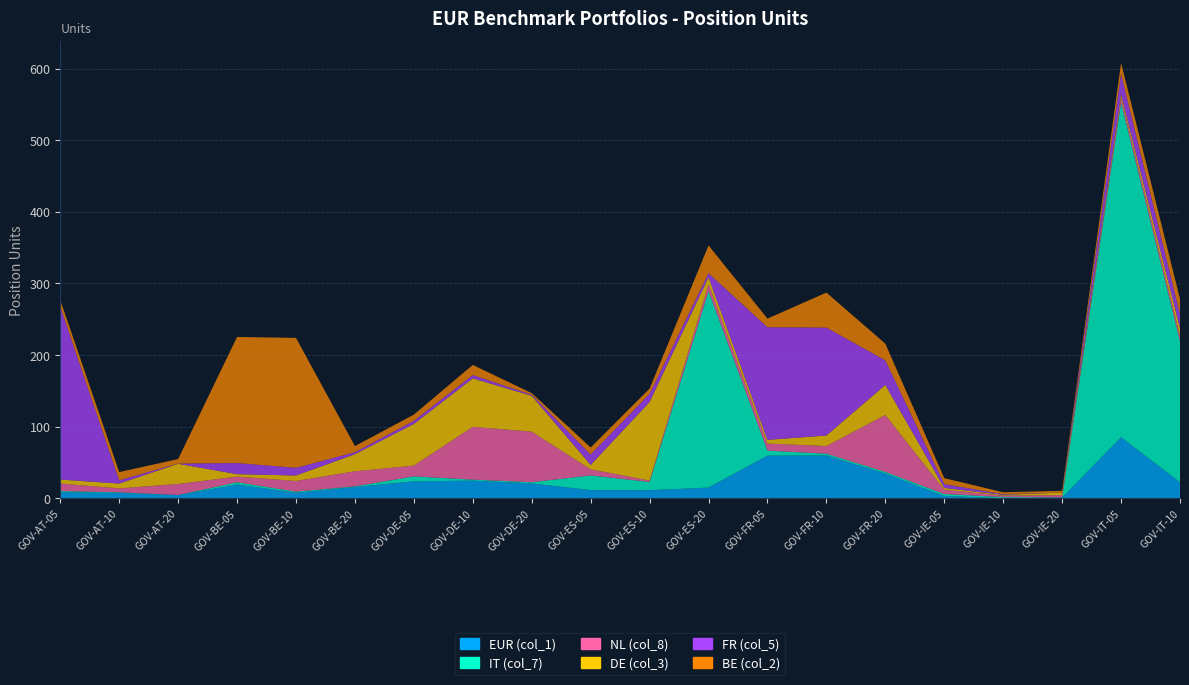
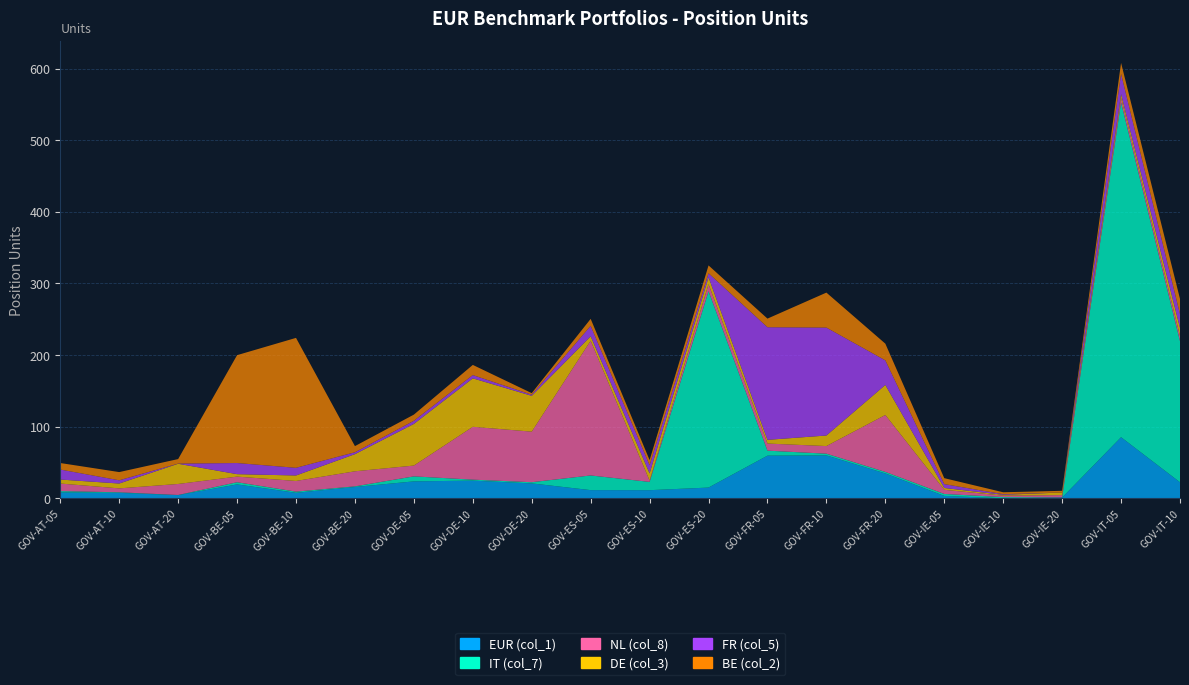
FR (col_5), GOV-AT-05: 240 -> 10
BE (col_2), GOV-BE-05: 180 -> 150
NL (col_8), GOV-ES-05: 10 -> 190
DE (col_3), GOV-ES-10: 110 -> 10
BE (col_2), GOV-ES-20: 40 -> 10
